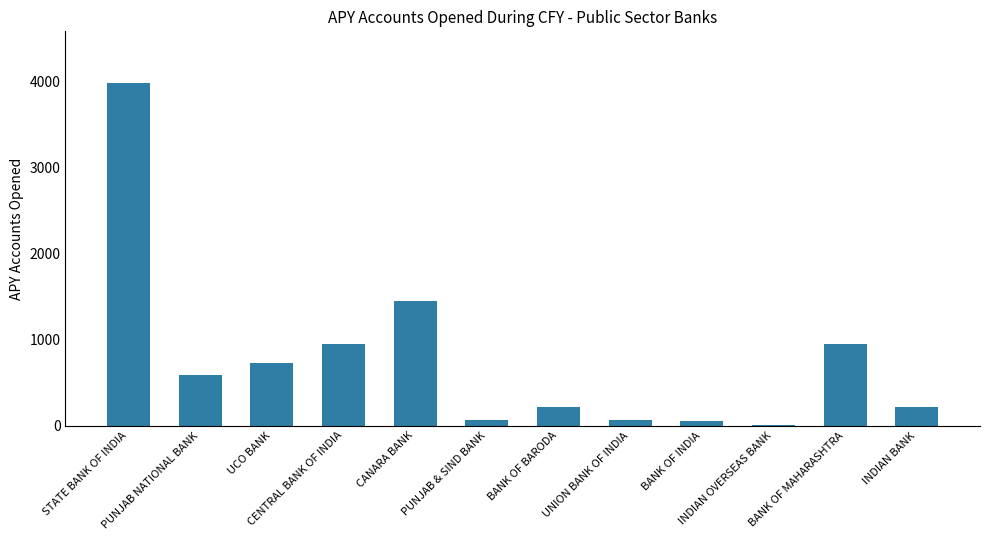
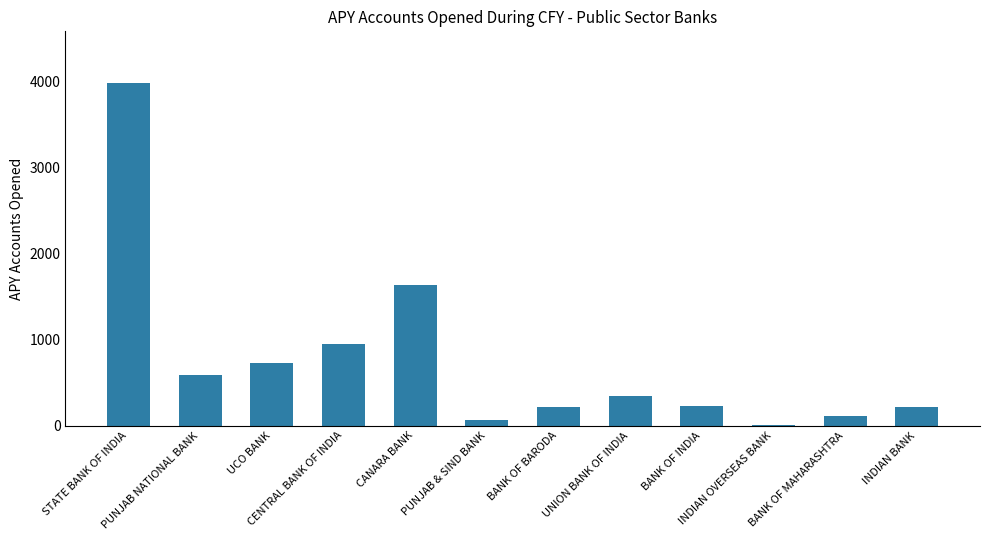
CANARA BANK: 1400 -> 1600
UNION BANK OF INDIA: 100 -> 300
BANK OF INDIA: 100 -> 200
BANK OF MAHARASHTRA: 1000 -> 100
